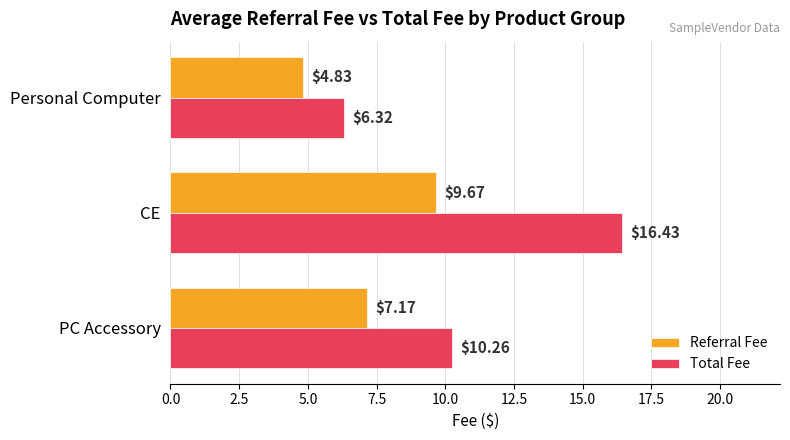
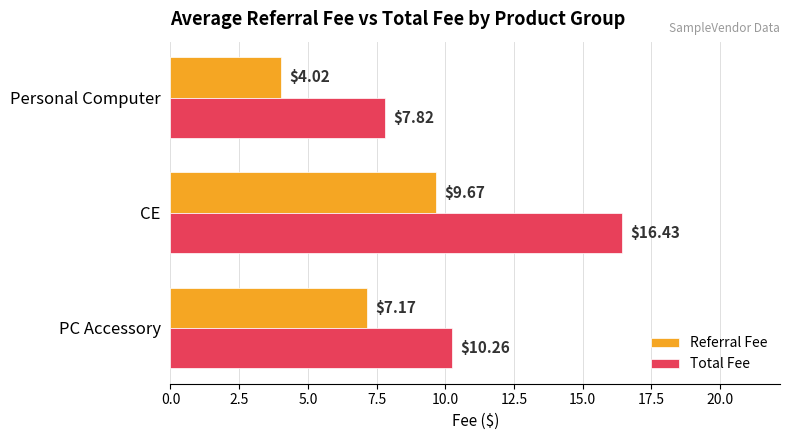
Referral Fee, Personal Computer: $4.83 -> $4.02
Total Fee, Personal Computer: $6.32 -> $7.82
